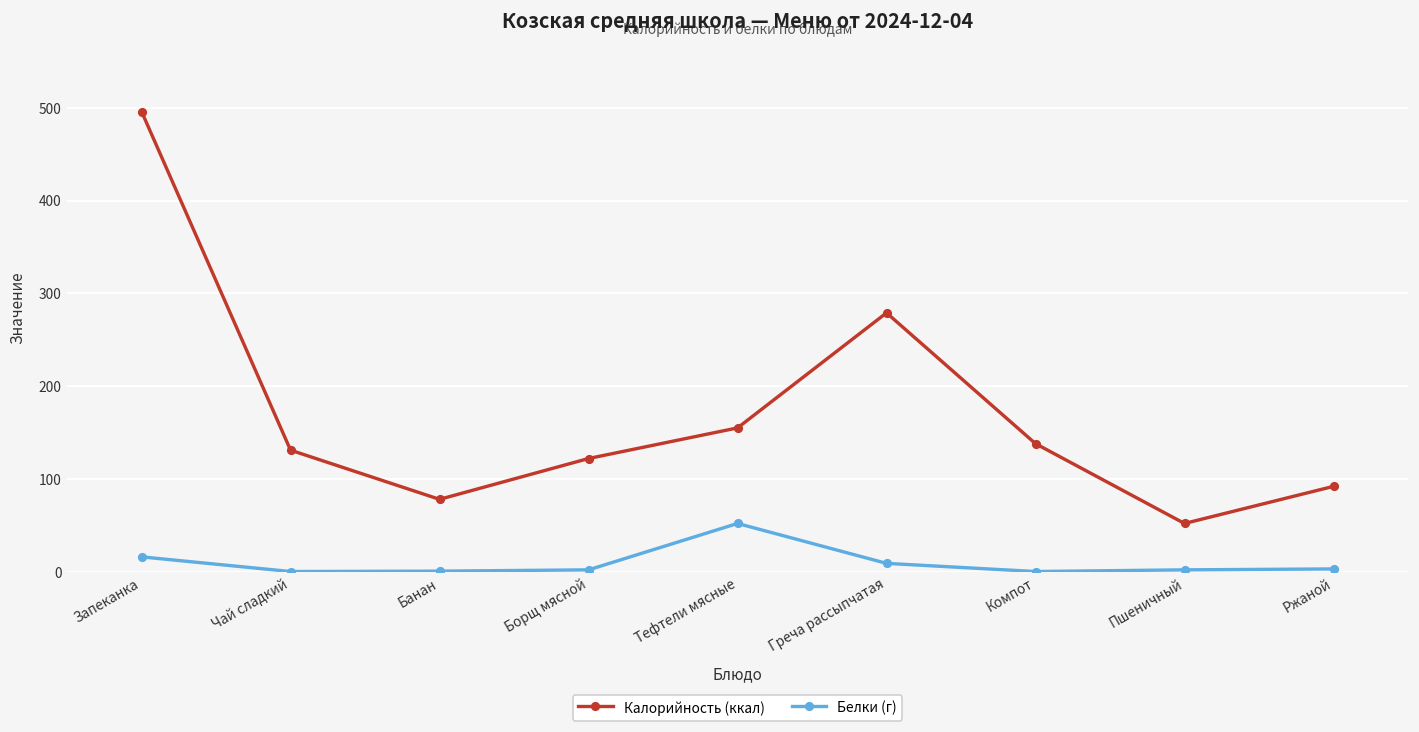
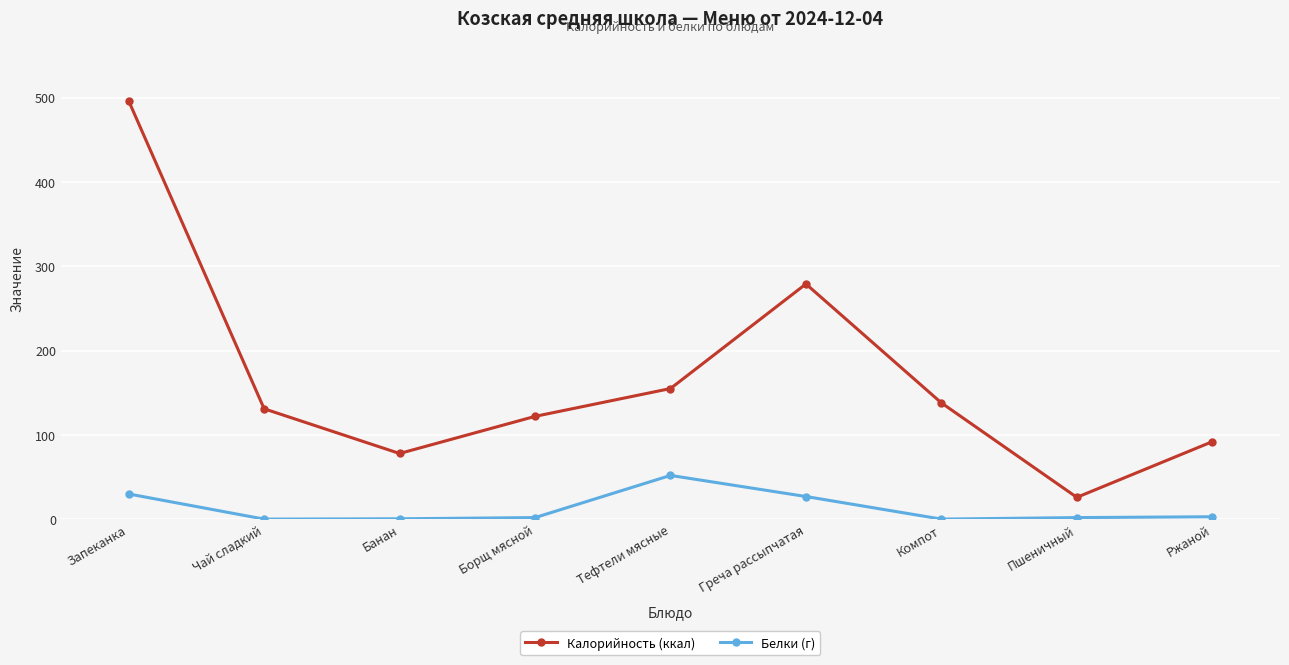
Белки (г), Запеканка: 20 -> 30
Белки (г), Греча рассыпчатая: 10 -> 30
Калорийность (ккал), Пшеничный: 50 -> 30
